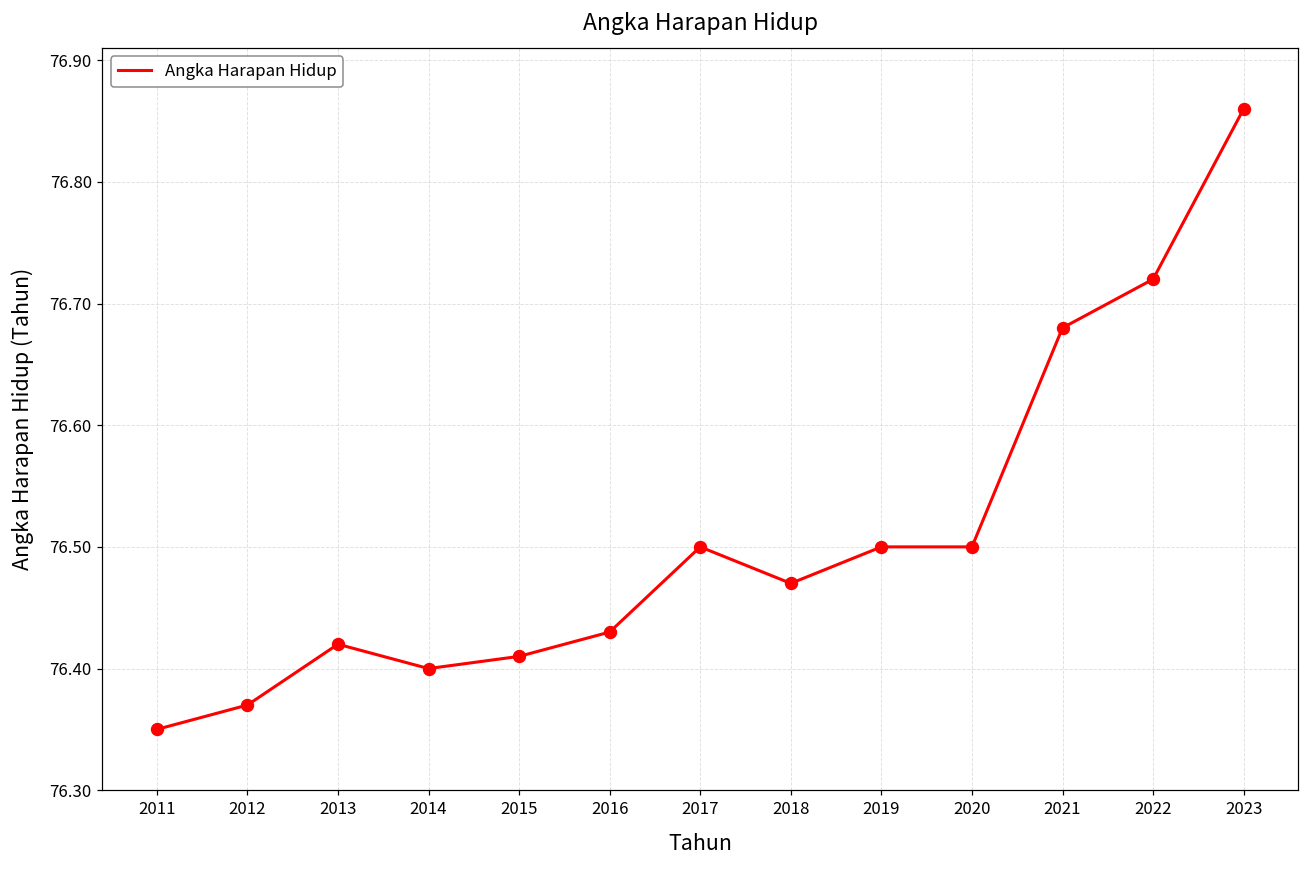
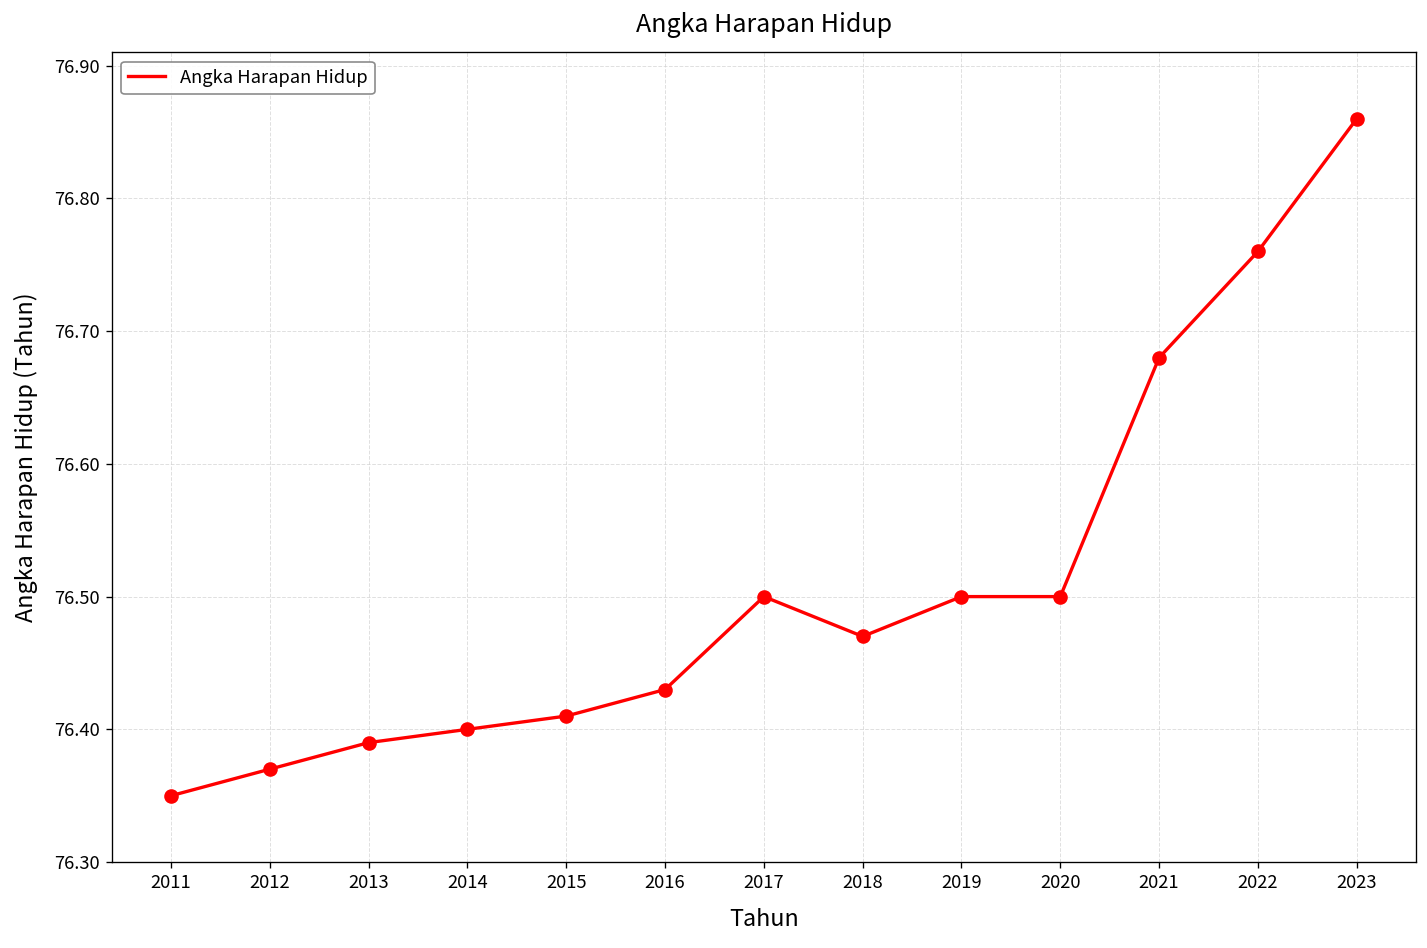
2013: 76.42 -> 76.39
2022: 76.72 -> 76.76
